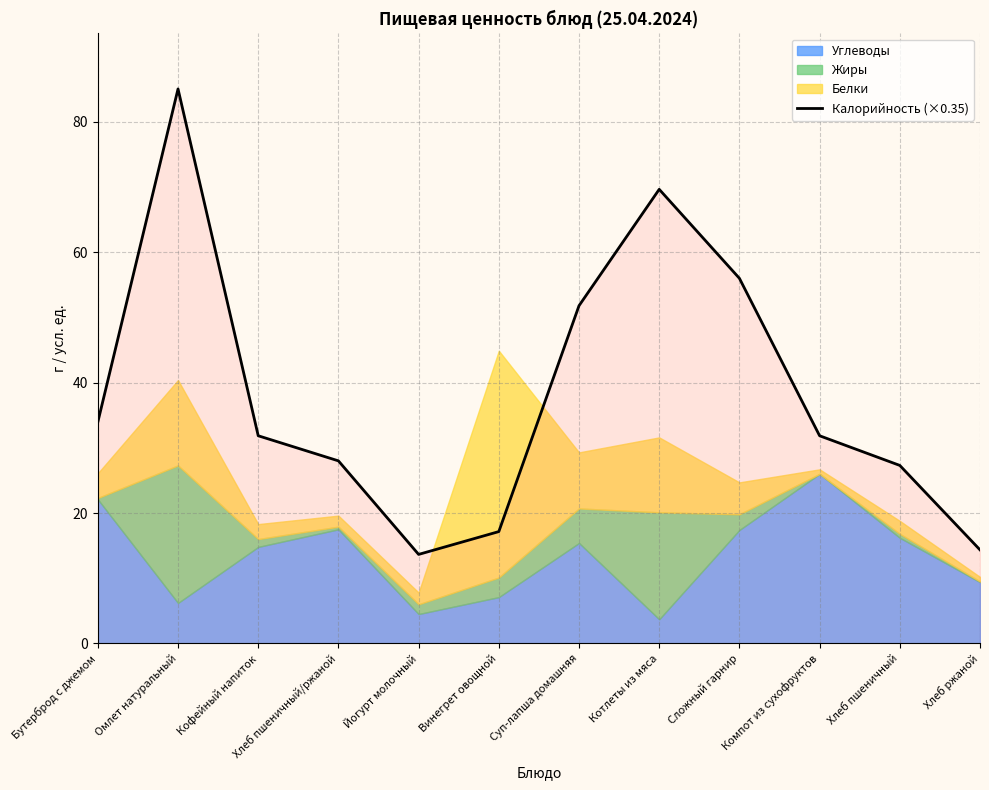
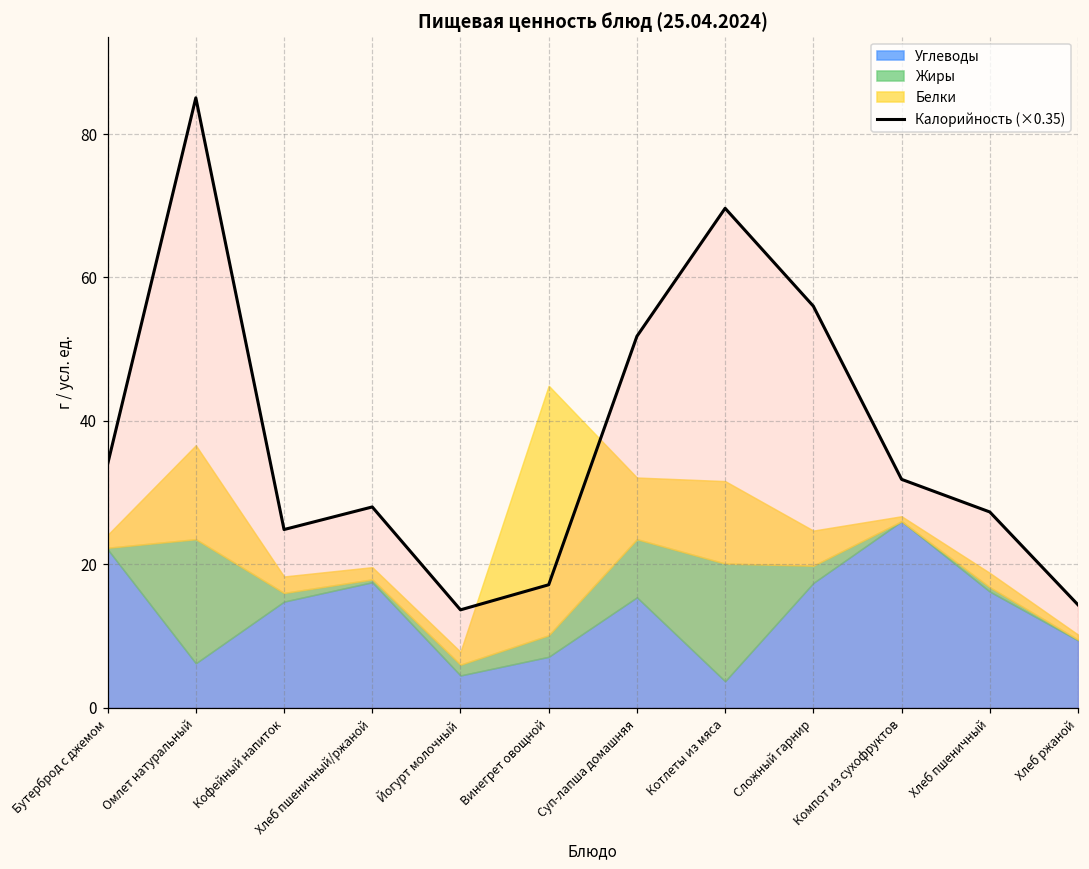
Белки, Бутерброд с джемом: 4 -> 2
Жиры, Омлет натуральный: 21 -> 17
Калорийность (×0.35), Кофейный напиток: 32 -> 25
Жиры, Суп-лапша домашняя: 5 -> 8
